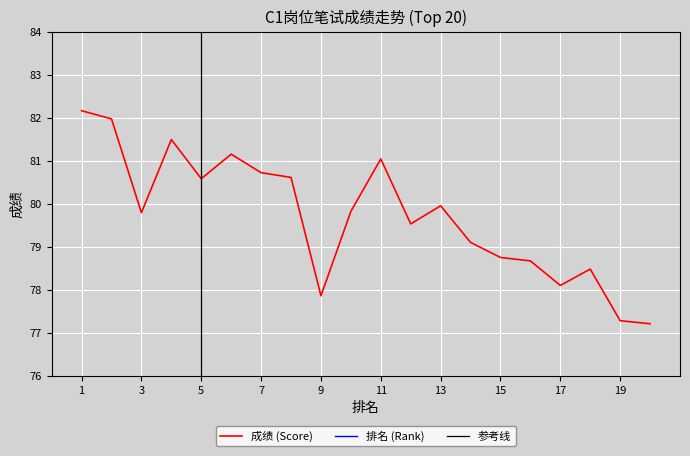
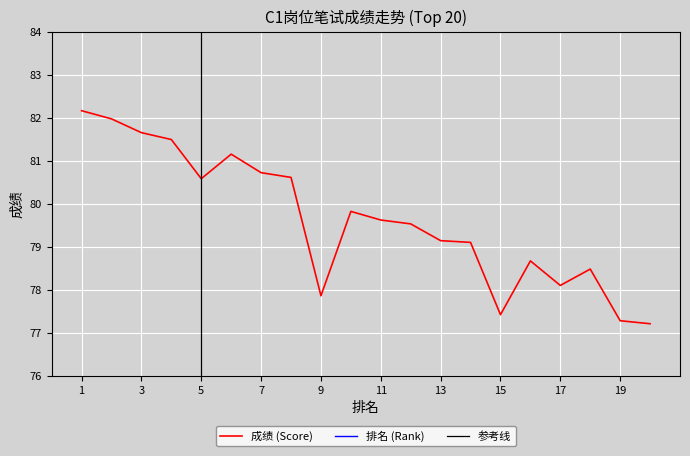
成绩 (Score), 3: 79.8 -> 81.7
成绩 (Score), 11: 81.0 -> 79.6
成绩 (Score), 13: 80.0 -> 79.1
成绩 (Score), 15: 78.8 -> 77.4
